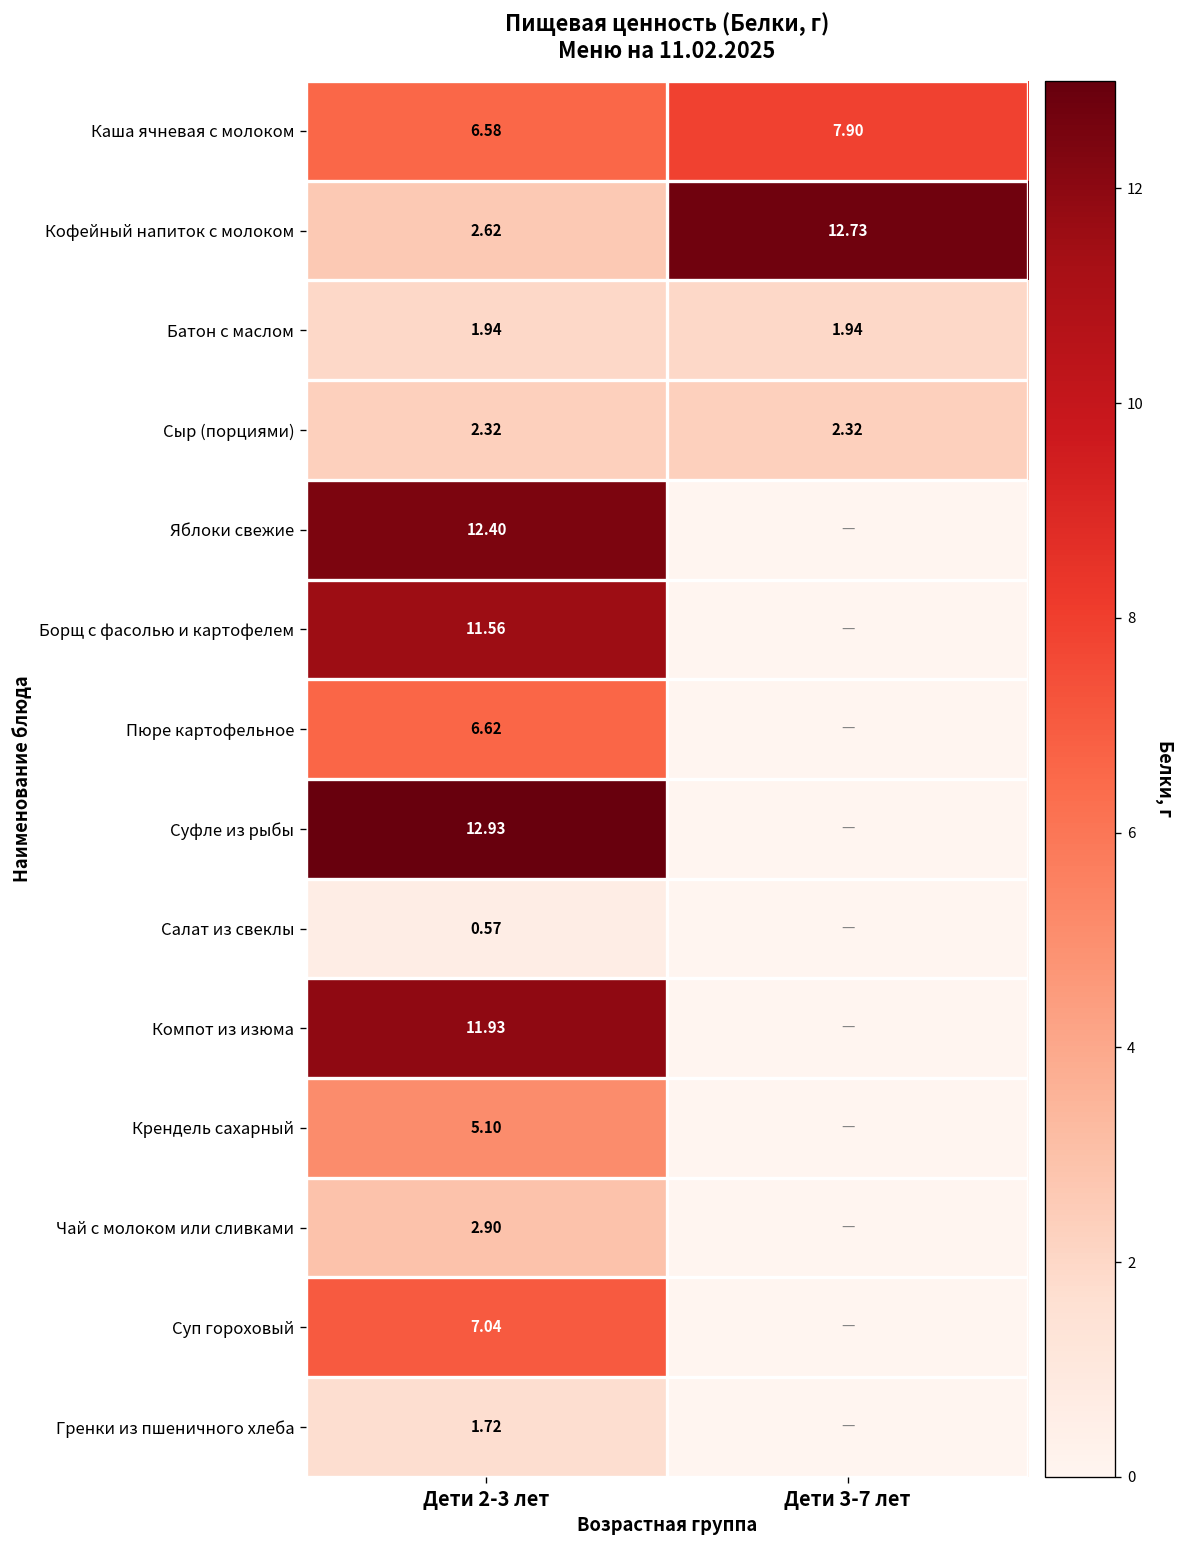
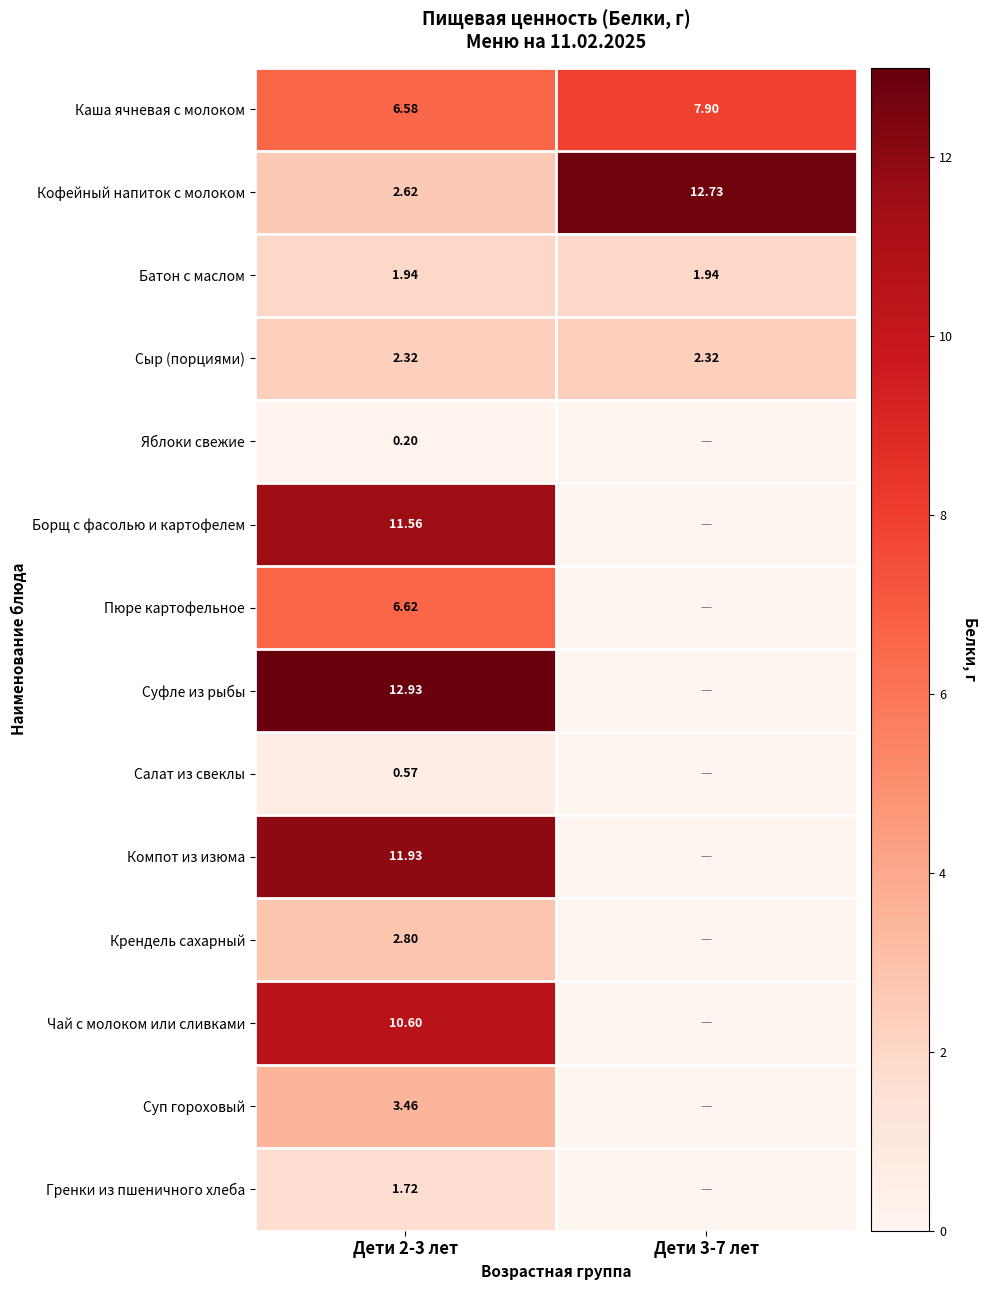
Яблоки свежие, Дети 2-3 лет: 12.40 -> 0.20
Крендель сахарный, Дети 2-3 лет: 5.10 -> 2.80
Чай с молоком или сливками, Дети 2-3 лет: 2.90 -> 10.60
Суп гороховый, Дети 2-3 лет: 7.04 -> 3.46
